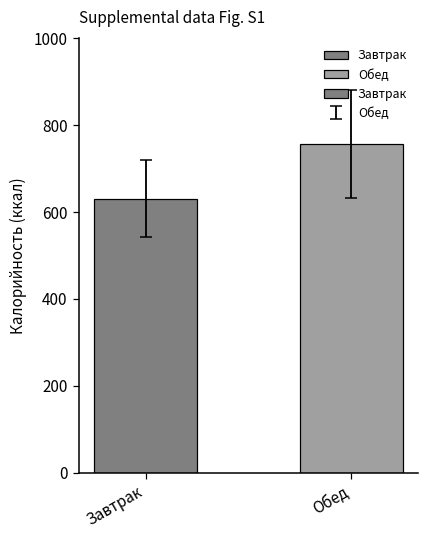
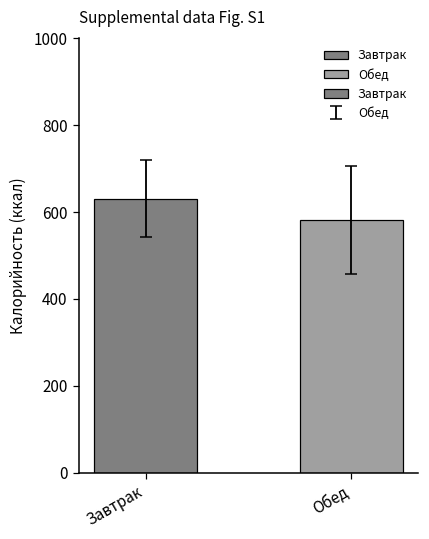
Завтрак, Обед: 760 -> 580
